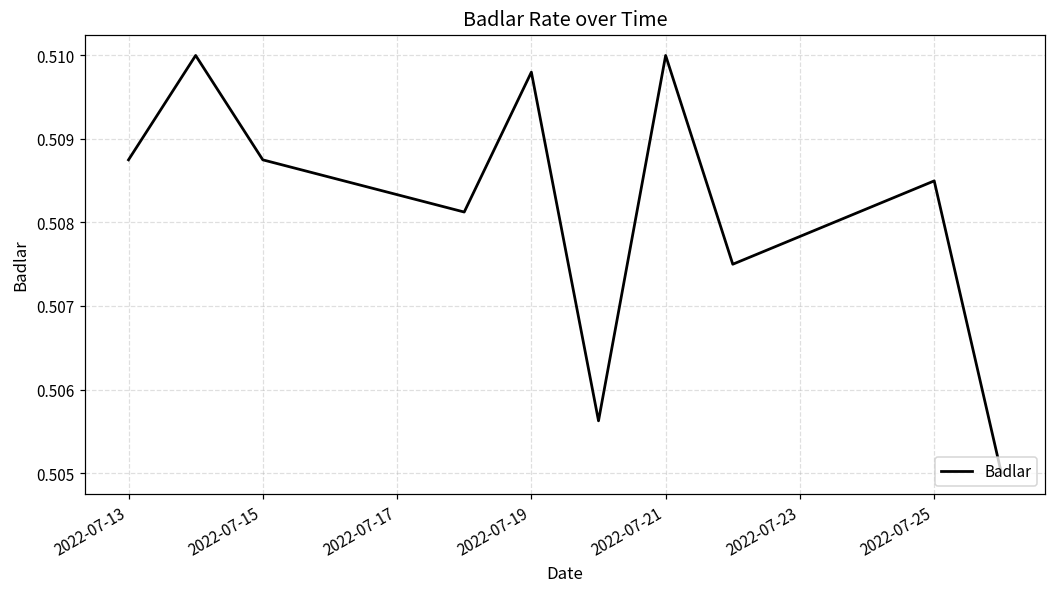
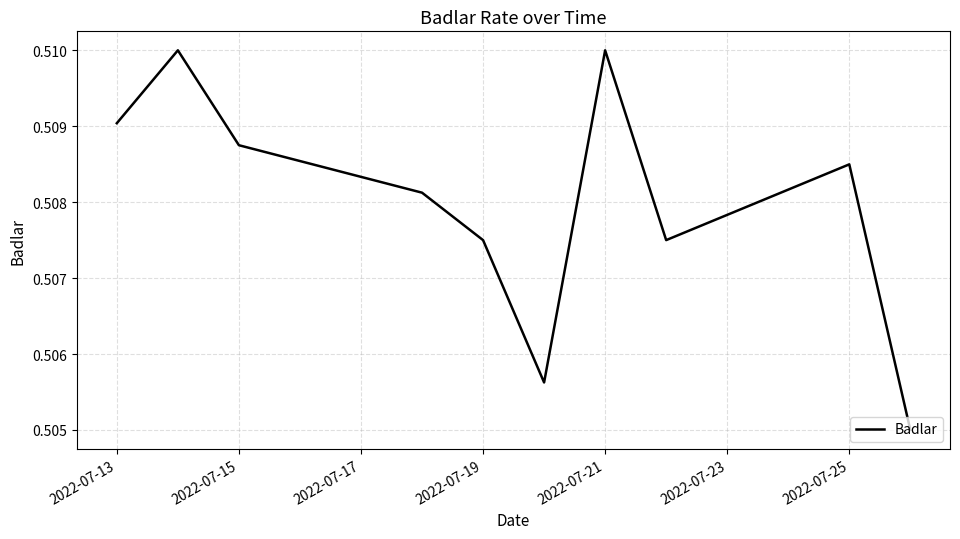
2022-07-13: 0.5088 -> 0.5090
2022-07-19: 0.5098 -> 0.5075
